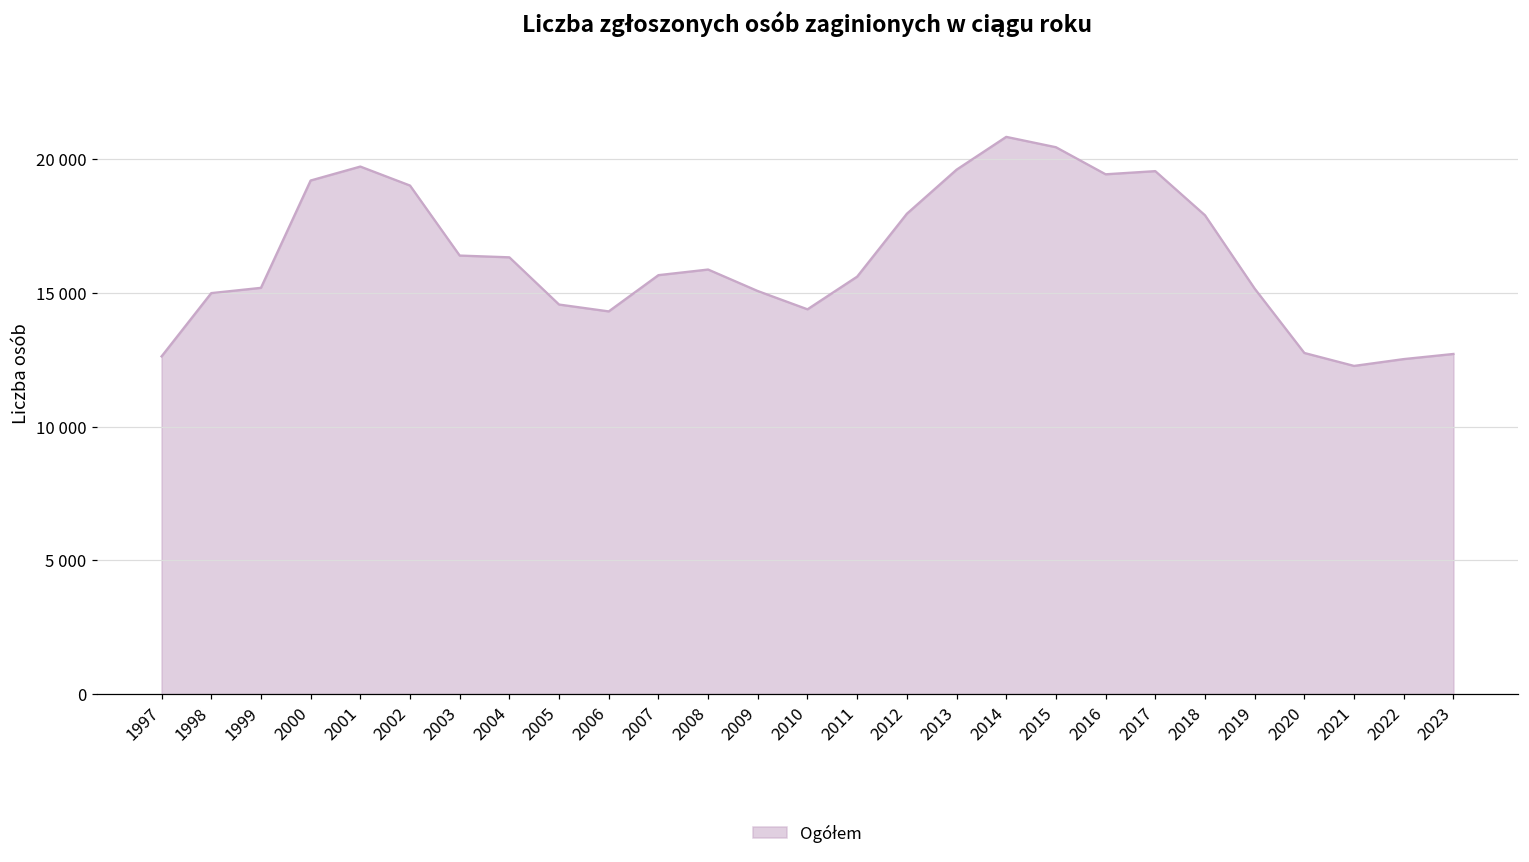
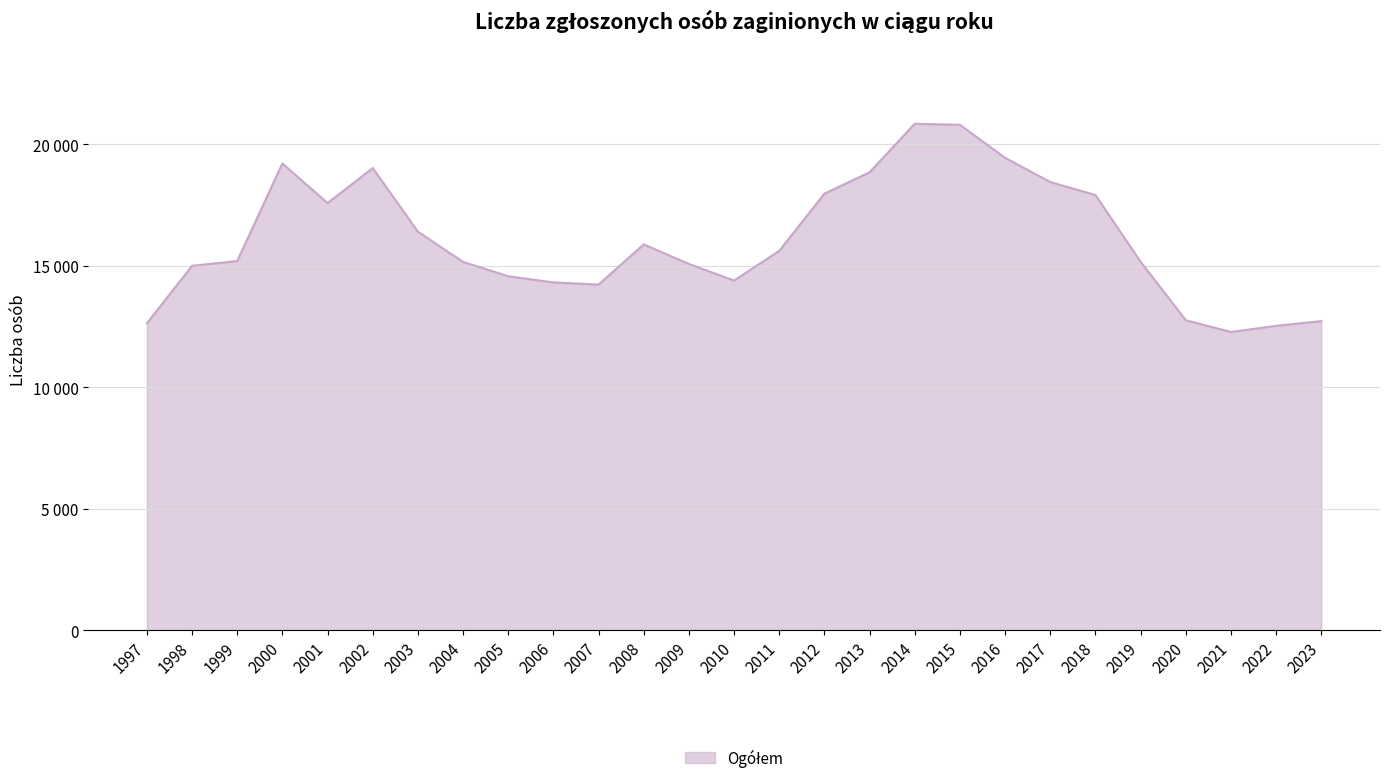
2001: 19700 -> 17600
2004: 16300 -> 15200
2007: 15700 -> 14200
2013: 19600 -> 18900
2015: 20500 -> 20800
2017: 19600 -> 18400
